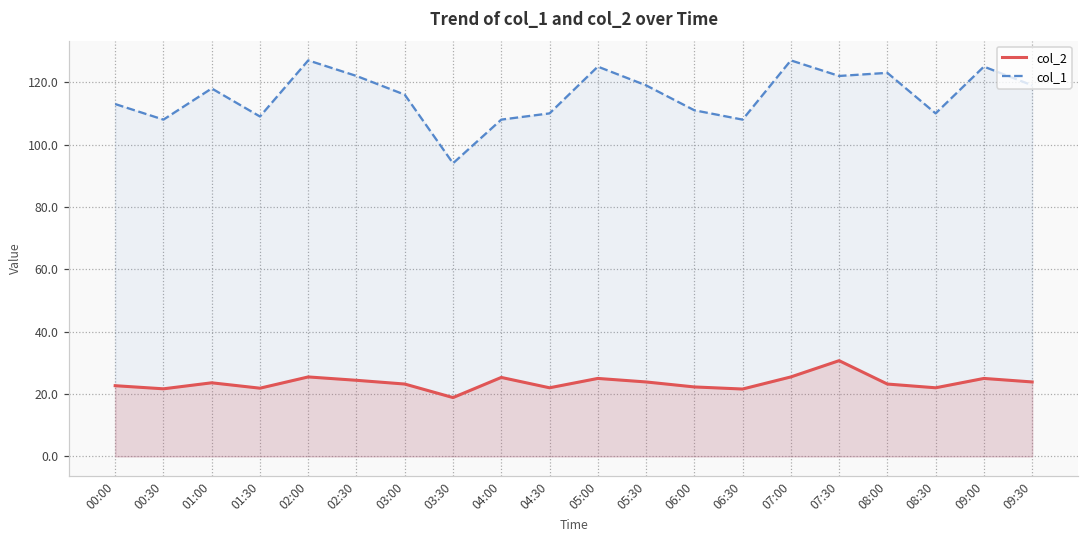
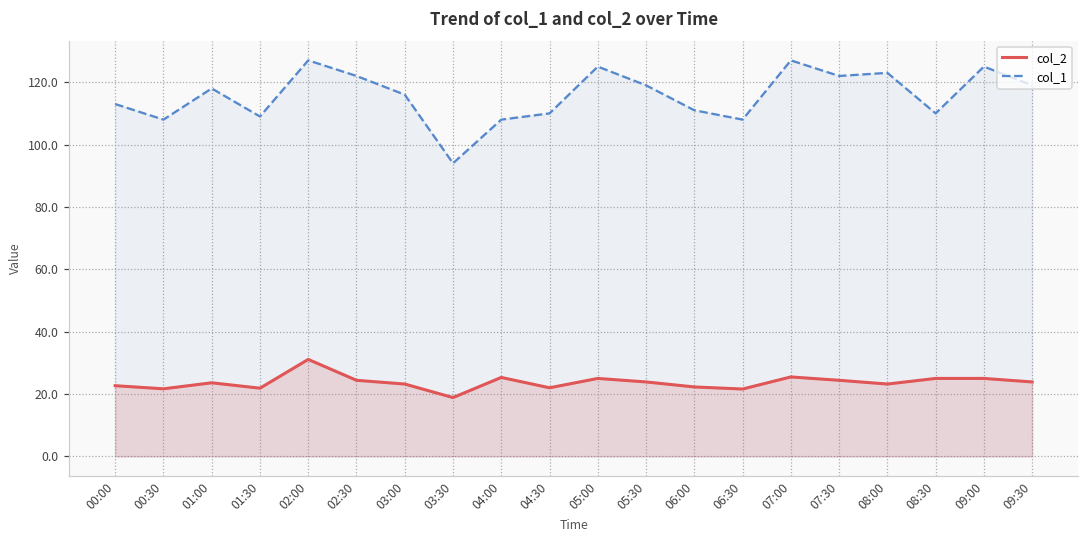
col_2, 02:00: 25 -> 31
col_2, 07:30: 31 -> 24
col_2, 08:30: 22 -> 25
